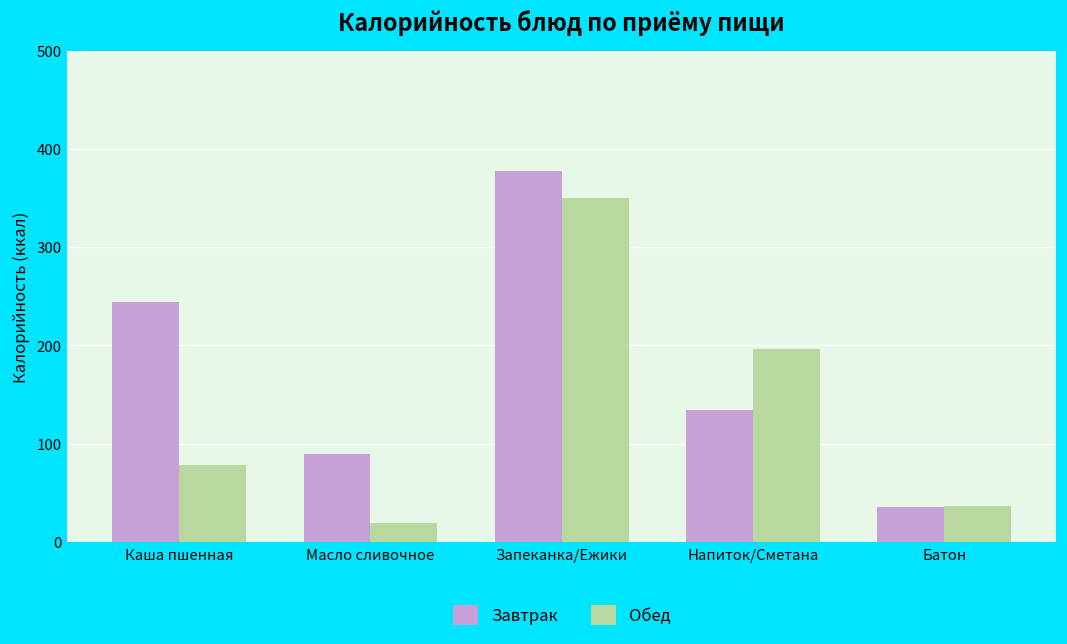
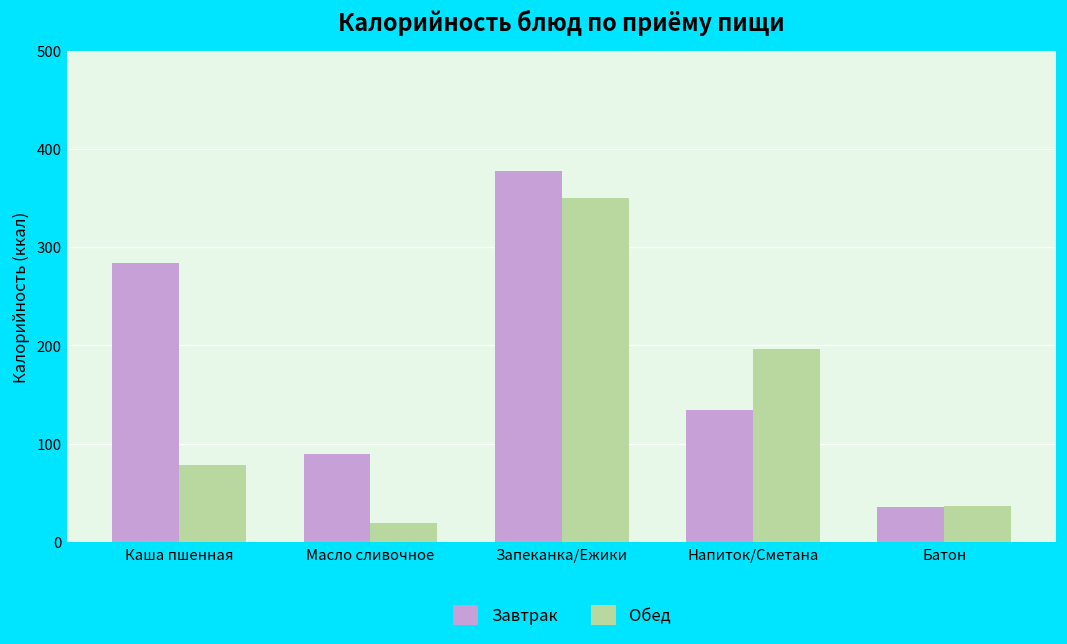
Завтрак, Каша пшенная: 240 -> 280
